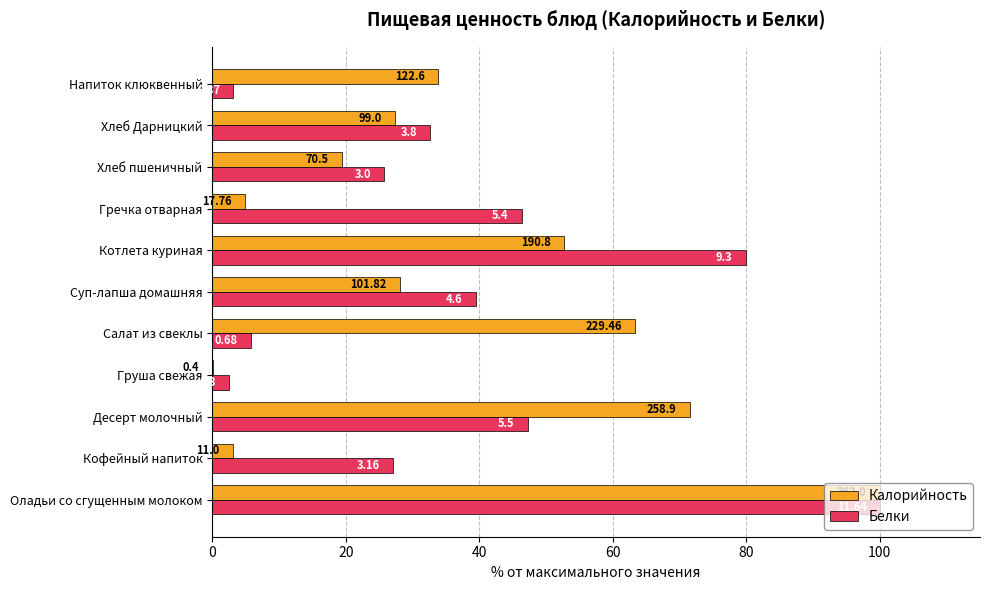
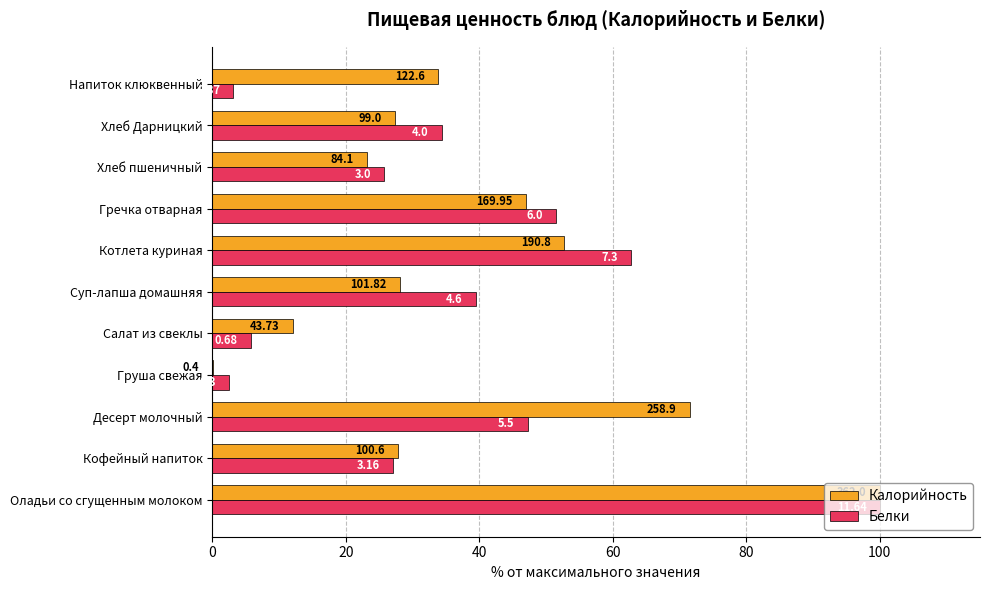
Белки, Хлеб Дарницкий: 3.8 -> 4.0
Калорийность, Хлеб пшеничный: 70.5 -> 84.1
Калорийность, Гречка отварная: 17.76 -> 169.95
Белки, Гречка отварная: 5.4 -> 6.0
Белки, Котлета куриная: 9.3 -> 7.3
Калорийность, Салат из свеклы: 229.46 -> 43.73
Калорийность, Кофейный напиток: 11.0 -> 100.6
